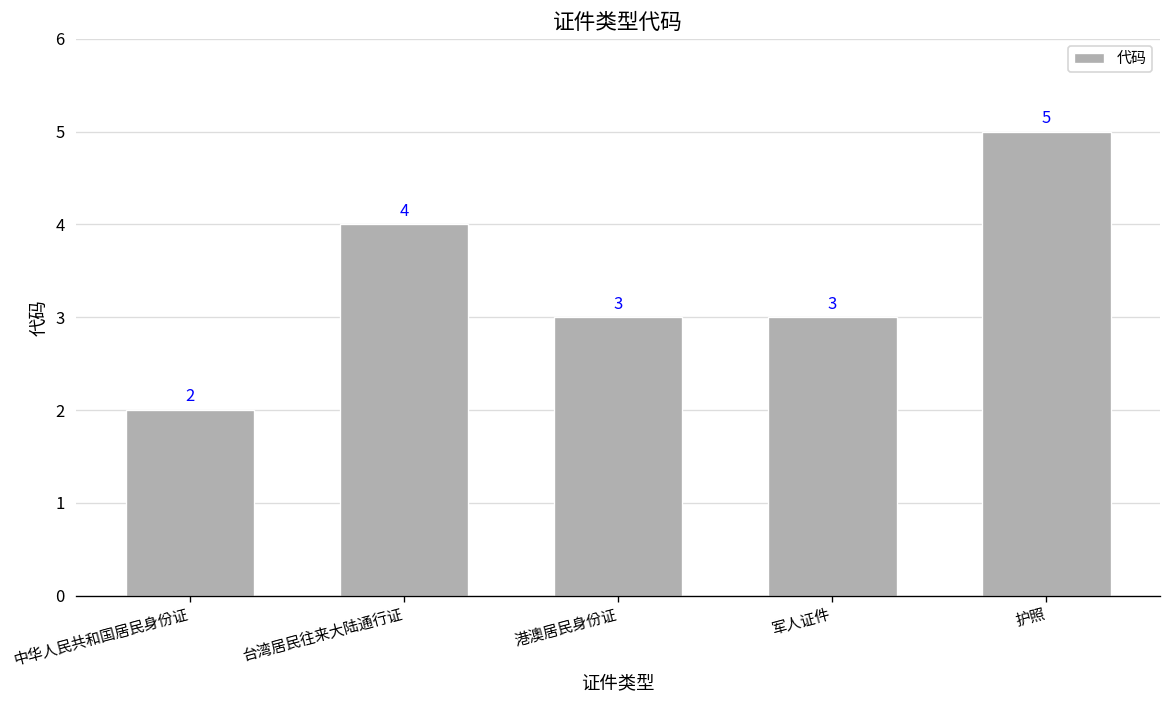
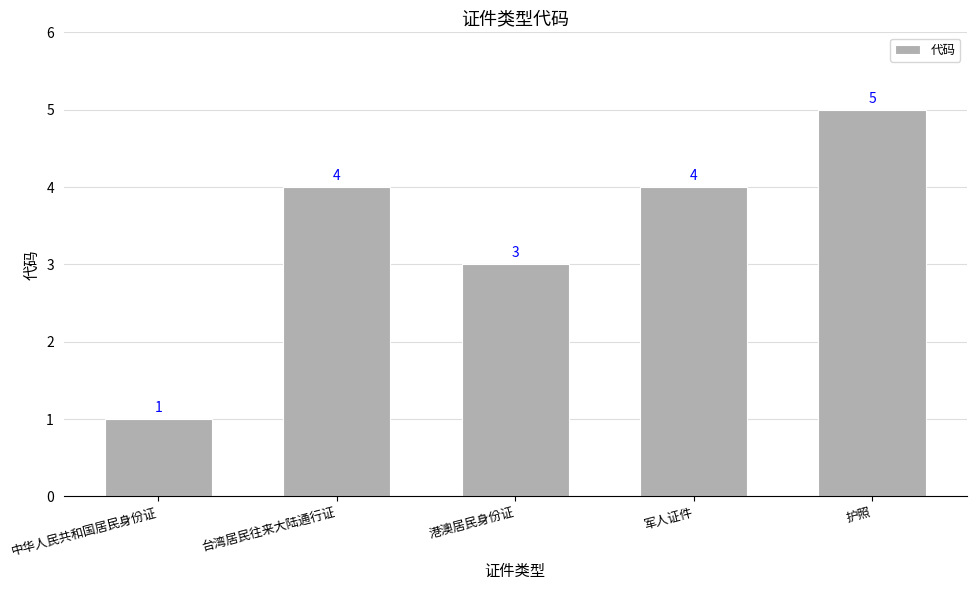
中华人民共和国居民身份证: 2 -> 1
军人证件: 3 -> 4
